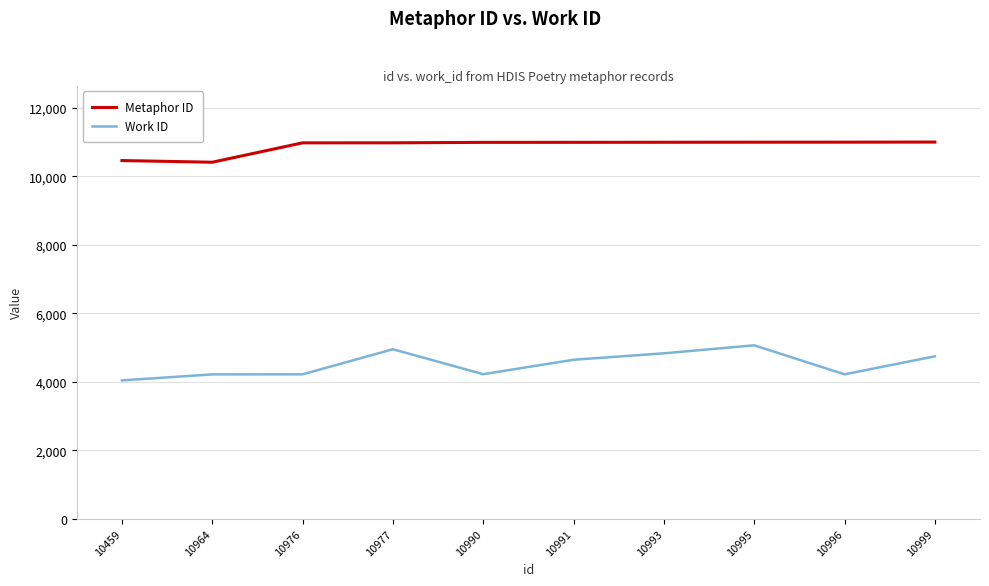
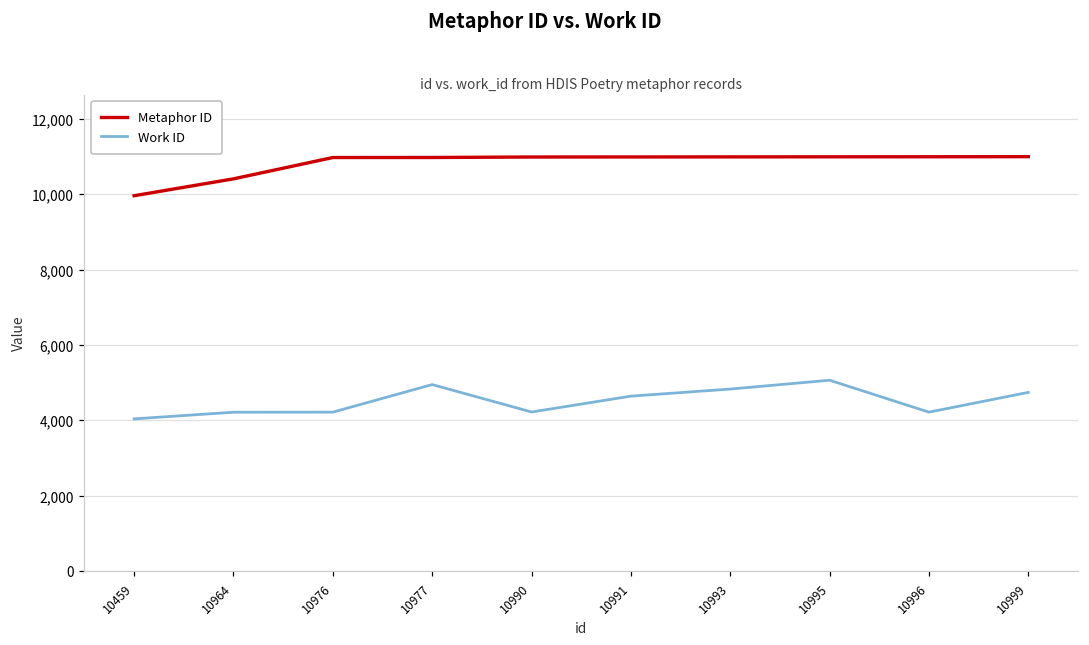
Metaphor ID, 10459: 10,500 -> 10,000
